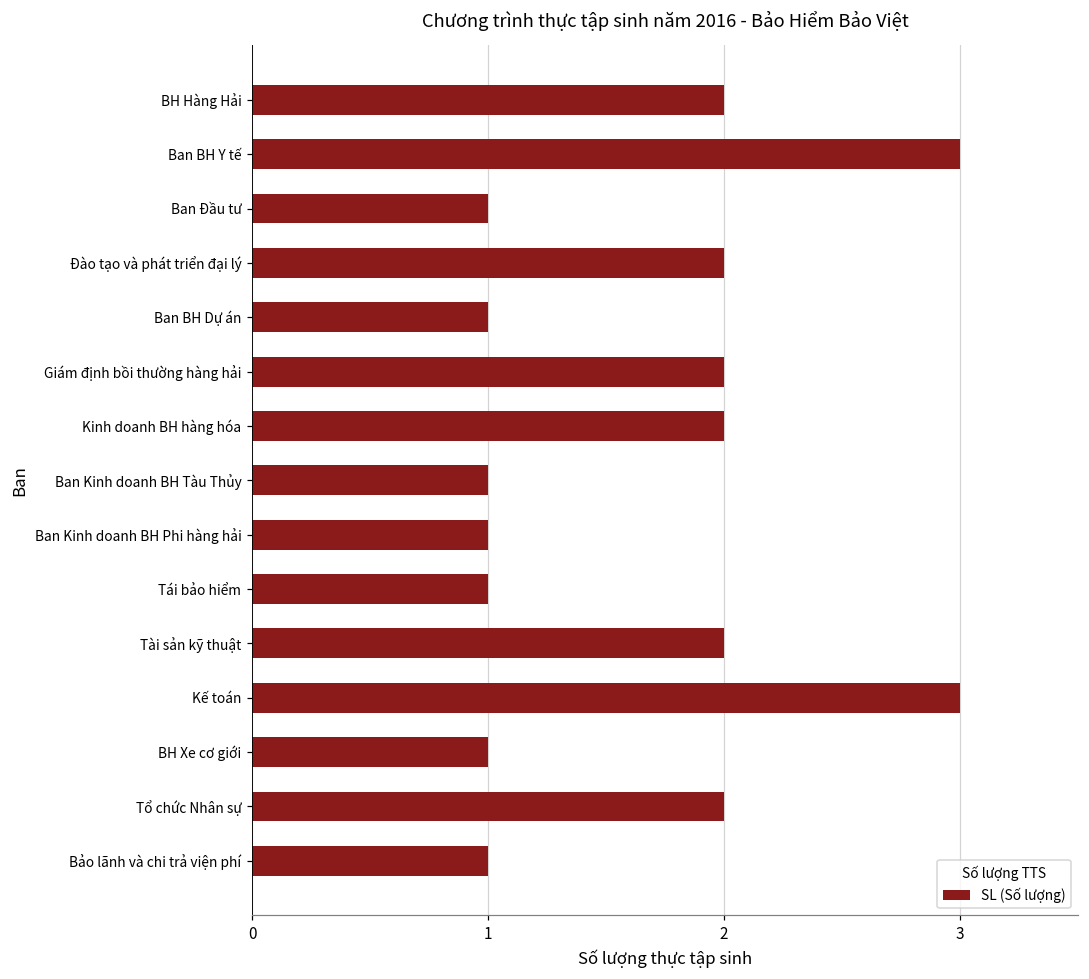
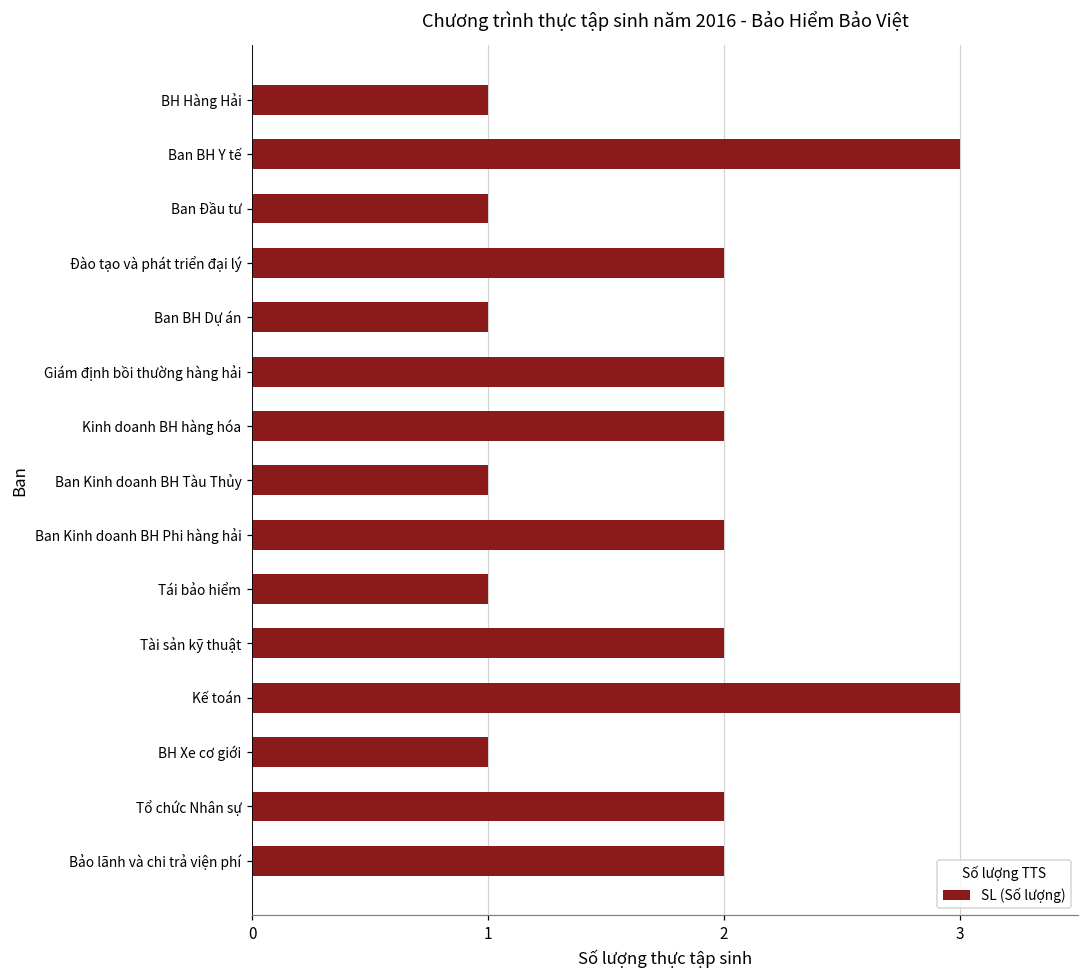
BH Hàng Hải: 2 -> 1
Ban Kinh doanh BH Phi hàng hải: 1 -> 2
Bảo lãnh và chi trả viện phí: 1 -> 2
